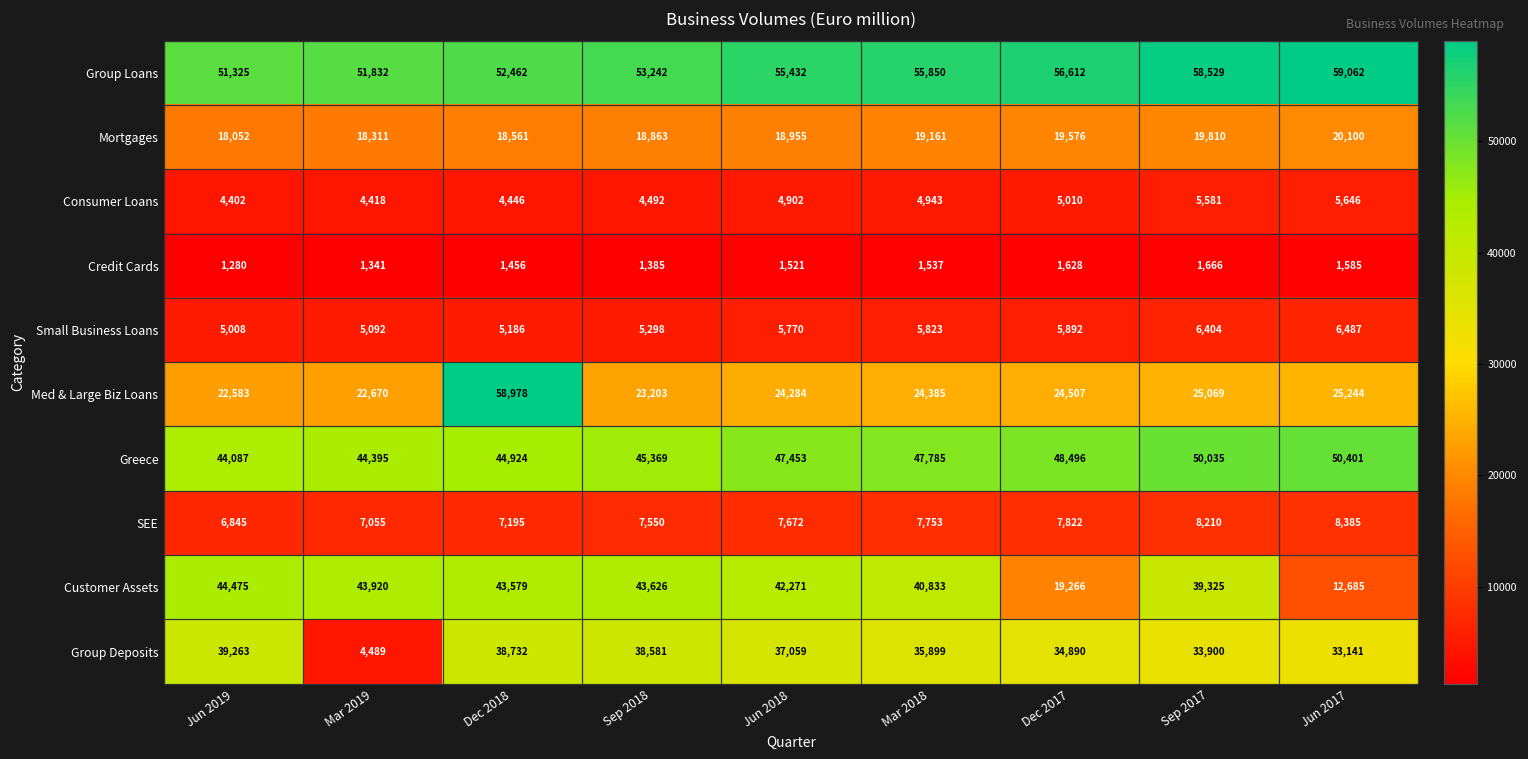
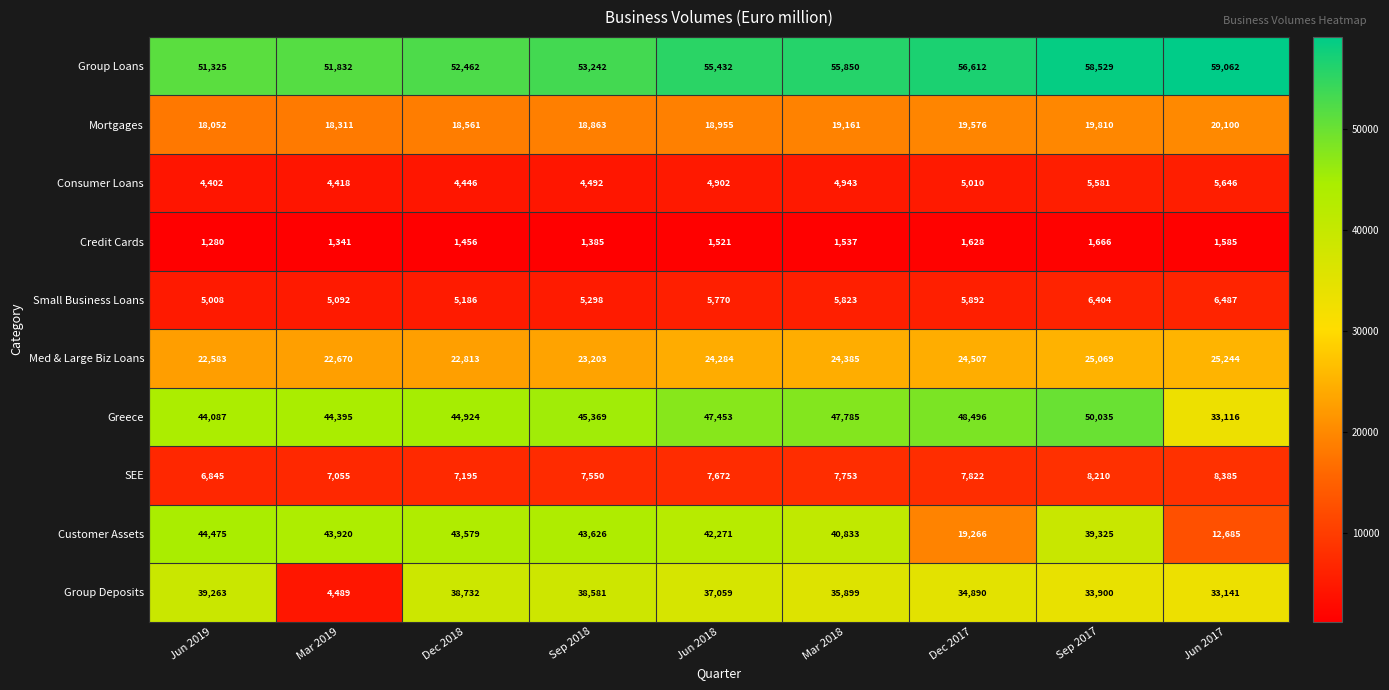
Med & Large Biz Loans, Dec 2018: 58,978 -> 22,813
Greece, Jun 2017: 50,401 -> 33,116
